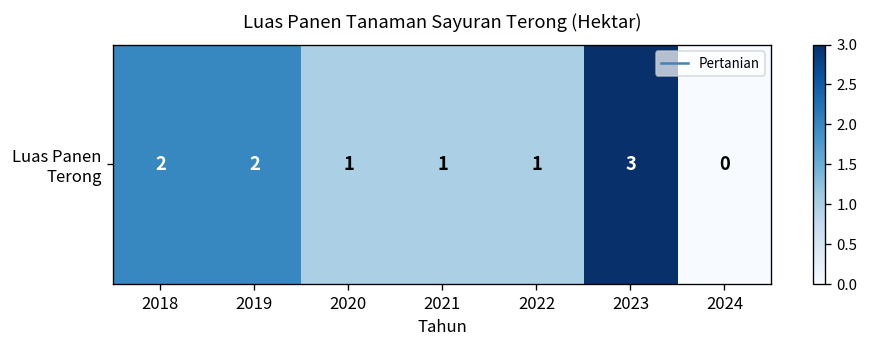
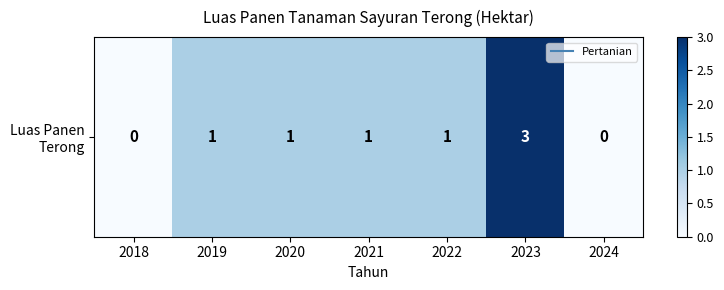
Luas Panen Terong, 2018: 2 -> 0
Luas Panen Terong, 2019: 2 -> 1
